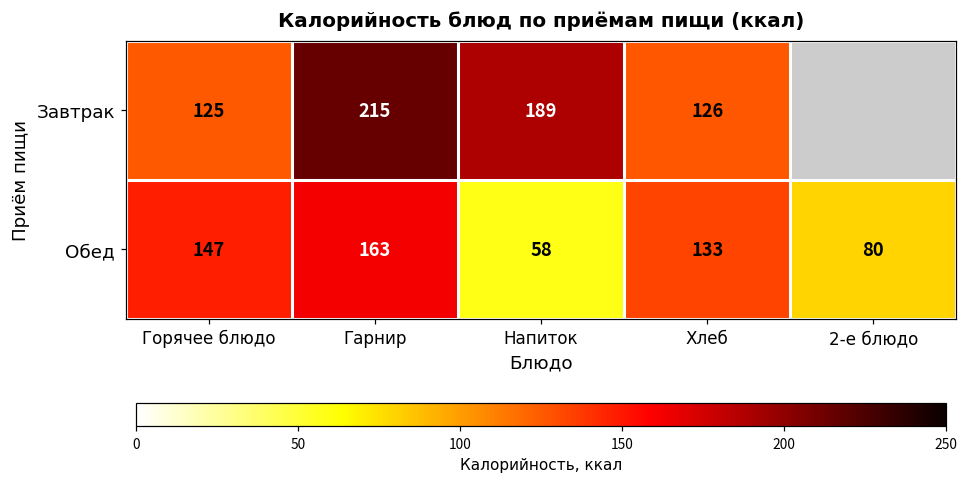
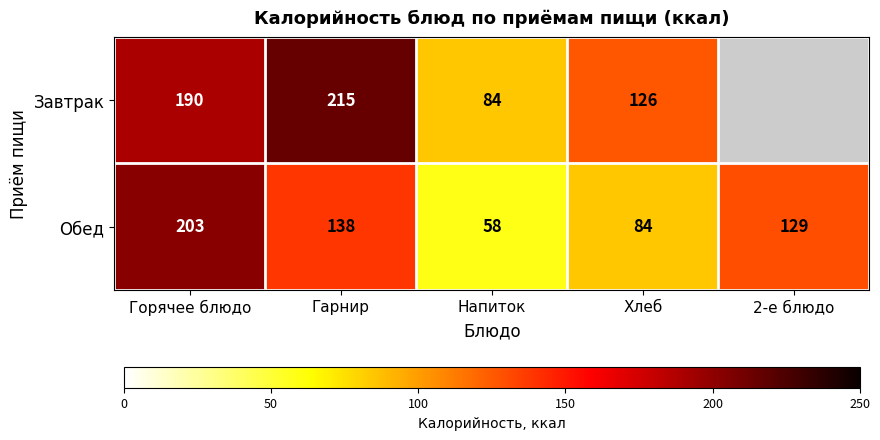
Завтрак, Горячее блюдо: 125 -> 190
Завтрак, Напиток: 189 -> 84
Обед, Горячее блюдо: 147 -> 203
Обед, Гарнир: 163 -> 138
Обед, Хлеб: 133 -> 84
Обед, 2-е блюдо: 80 -> 129
